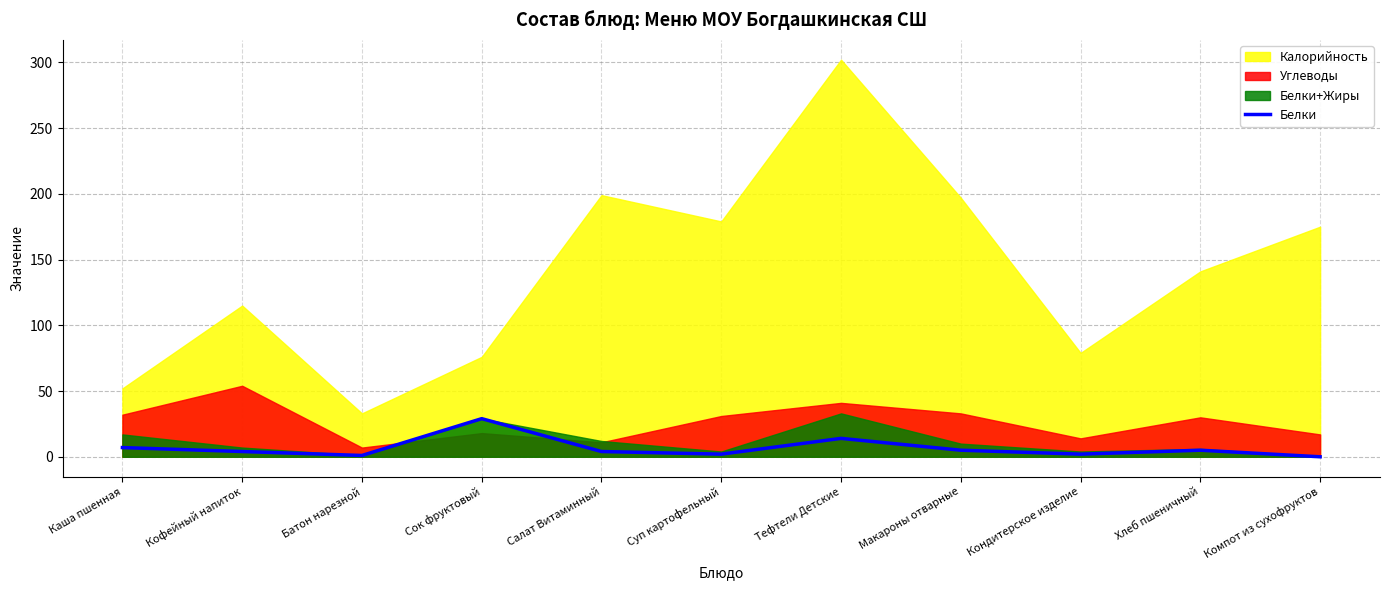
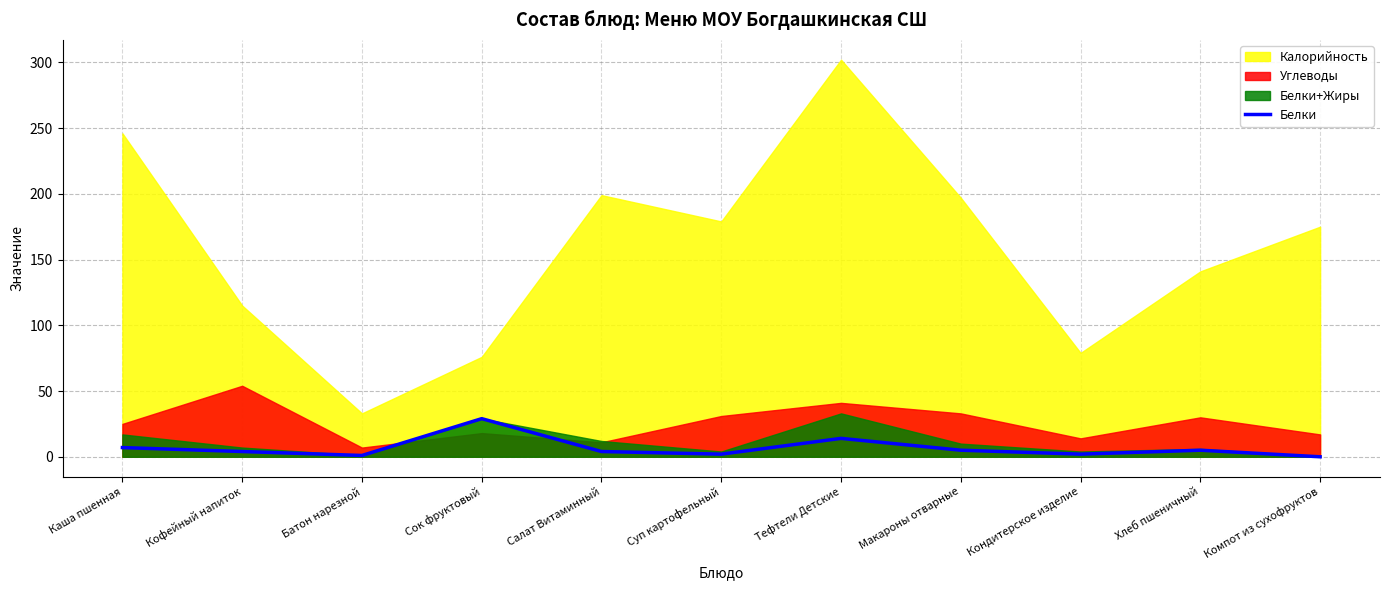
Калорийность, Каша пшенная: 52 -> 246
Углеводы, Каша пшенная: 32 -> 25
